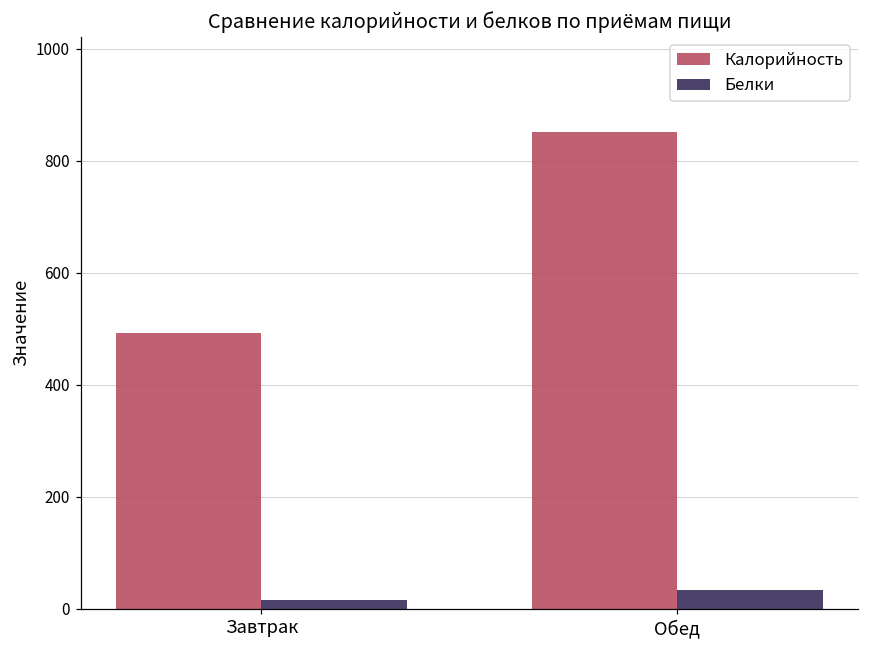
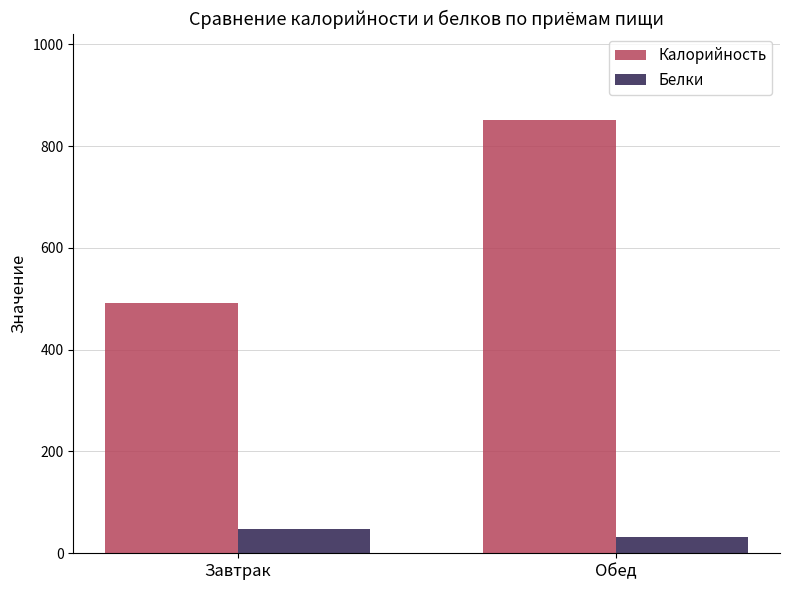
Белки, Завтрак: 20 -> 50
